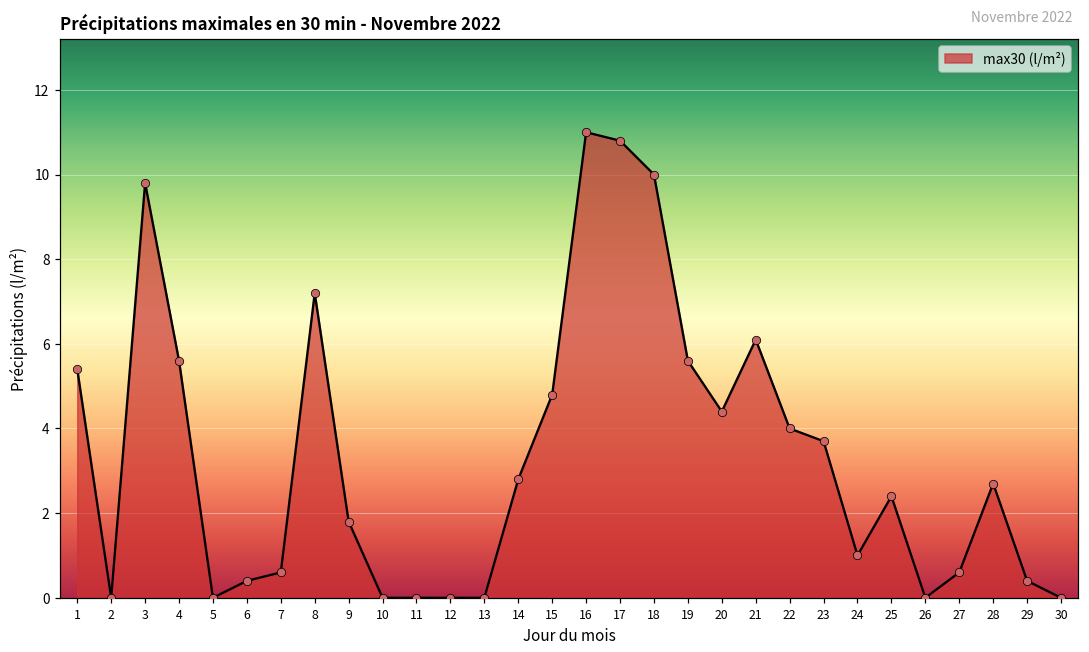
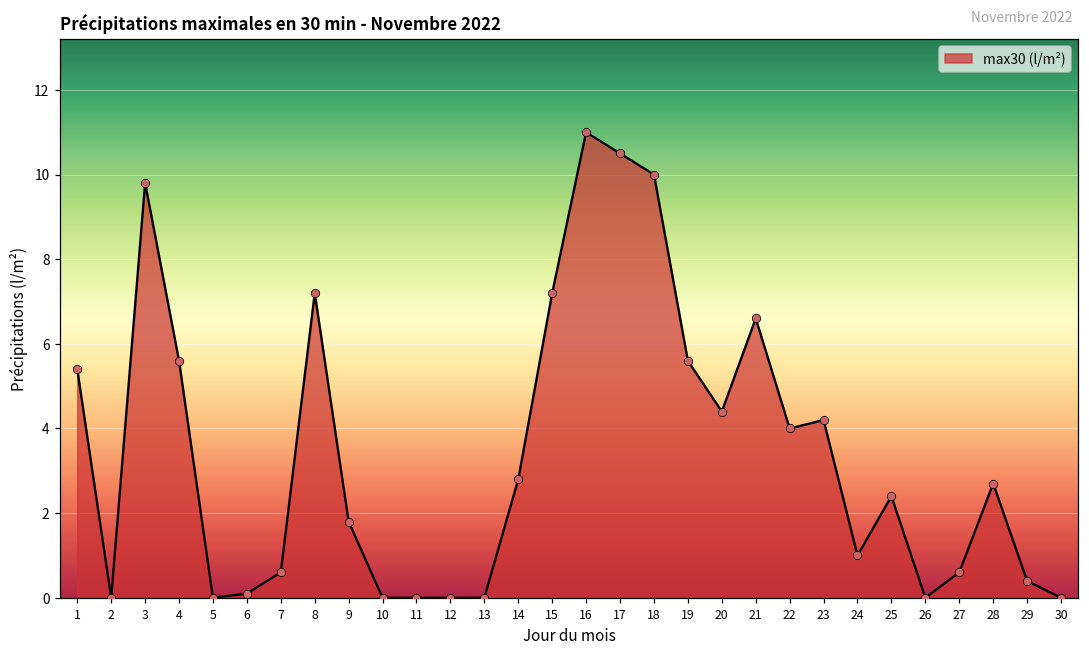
6: 0.4 -> 0.1
15: 4.8 -> 7.2
17: 10.8 -> 10.5
21: 6.1 -> 6.6
23: 3.7 -> 4.2
